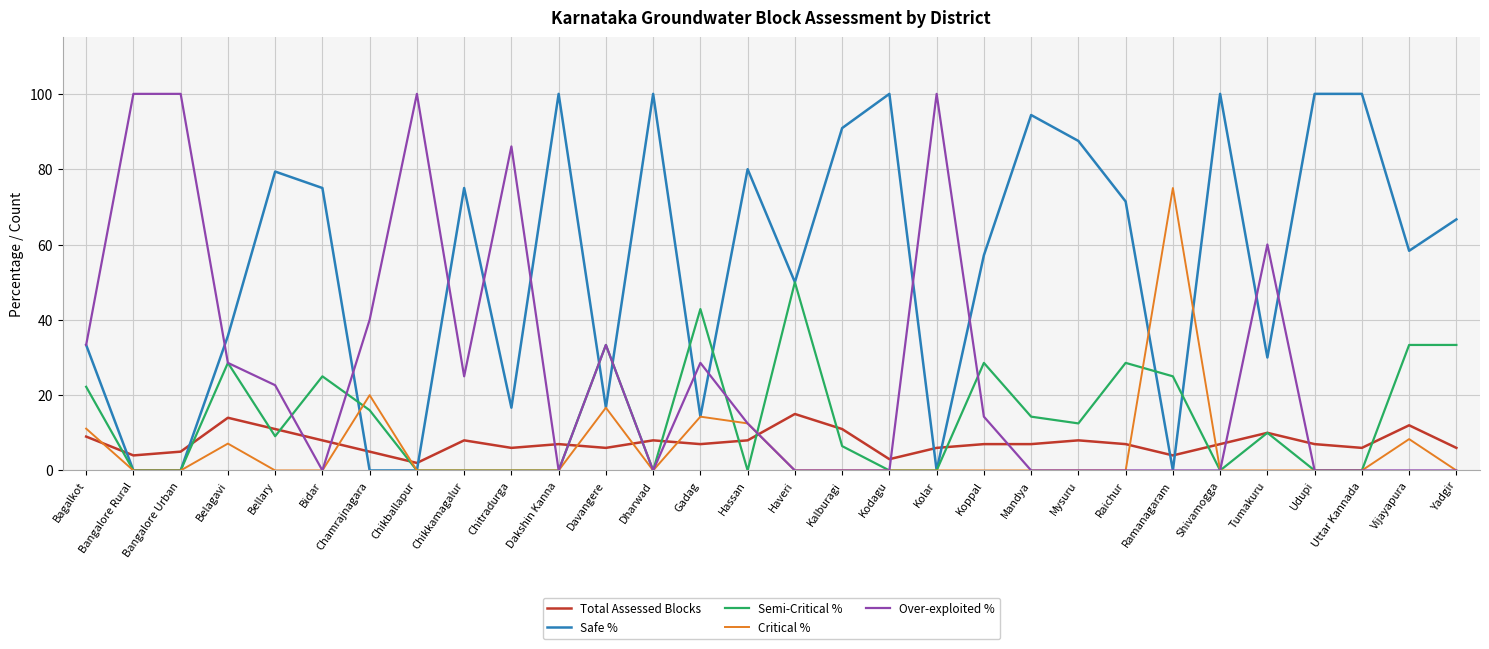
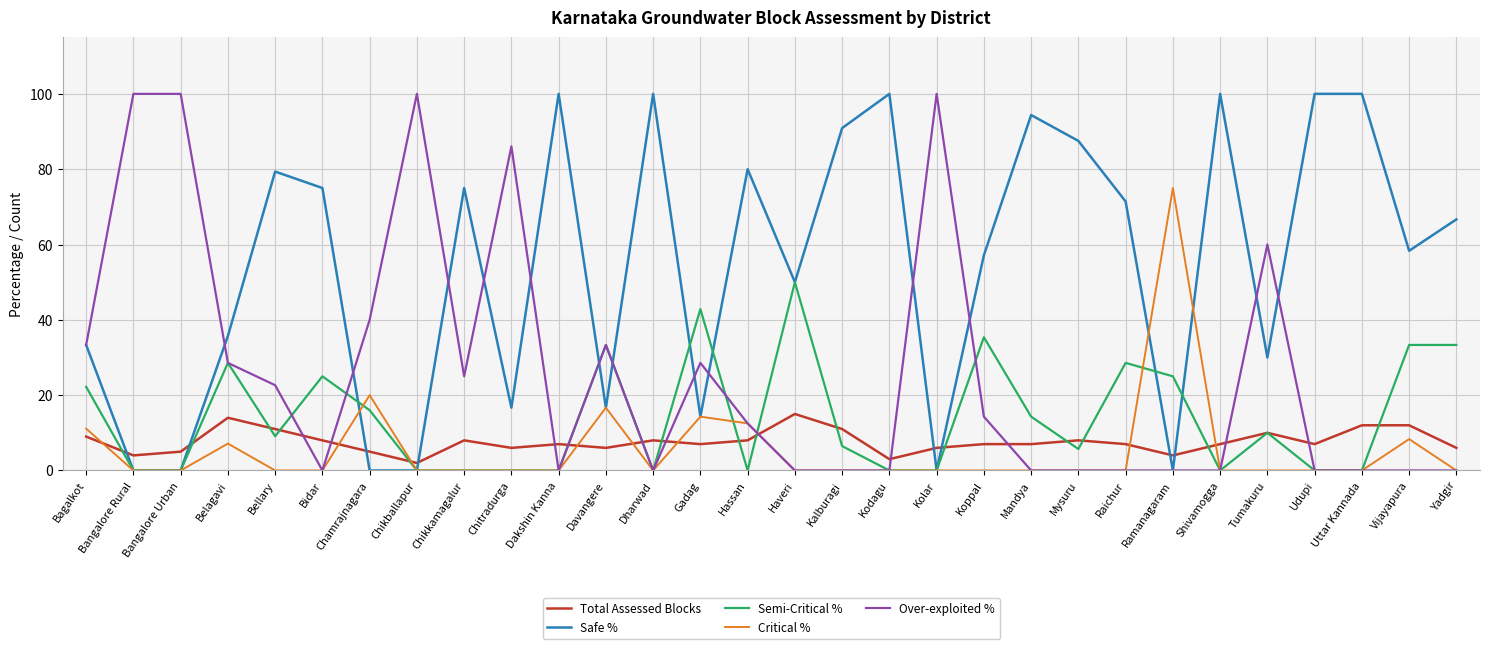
Semi-Critical %, Koppal: 29 -> 35
Semi-Critical %, Mysuru: 13 -> 6
Total Assessed Blocks, Uttar Kannada: 6 -> 12
